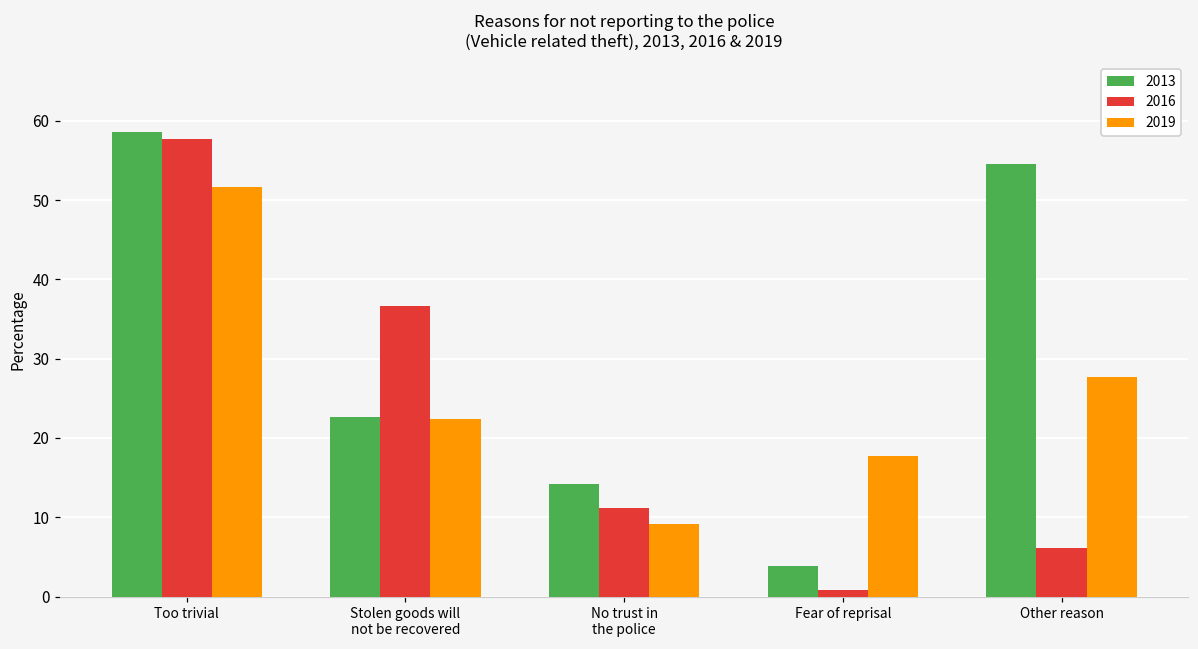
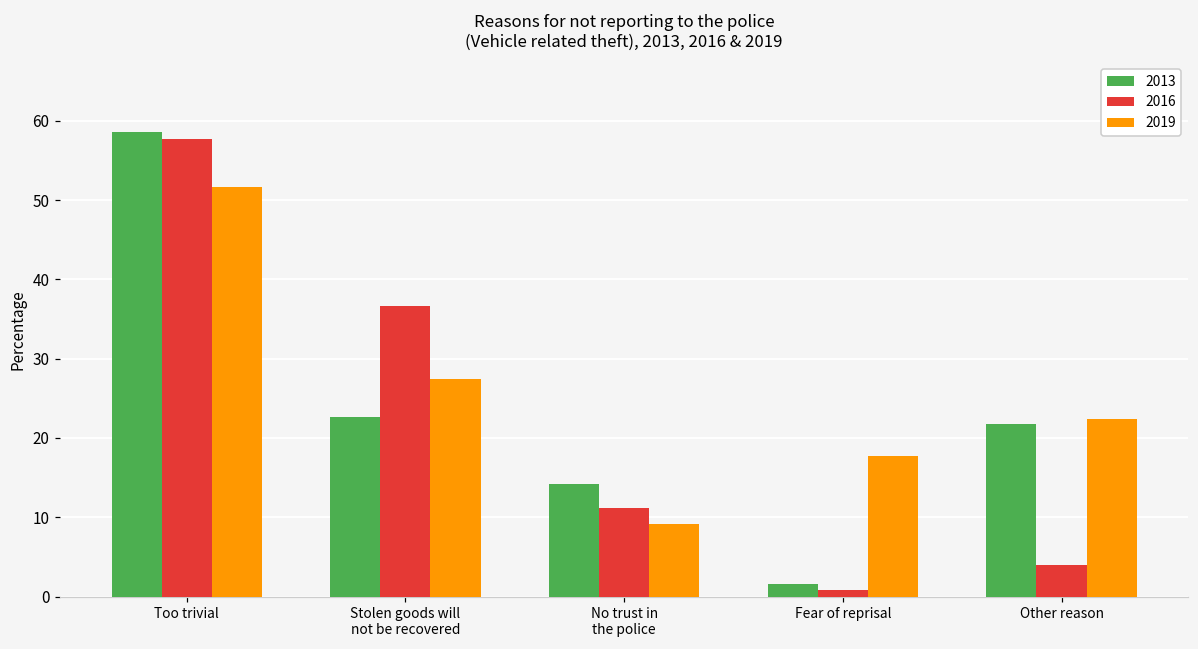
2019, Stolen goods will not be recovered: 22 -> 27
2013, Fear of reprisal: 4 -> 2
2013, Other reason: 55 -> 22
2016, Other reason: 6 -> 4
2019, Other reason: 28 -> 22
